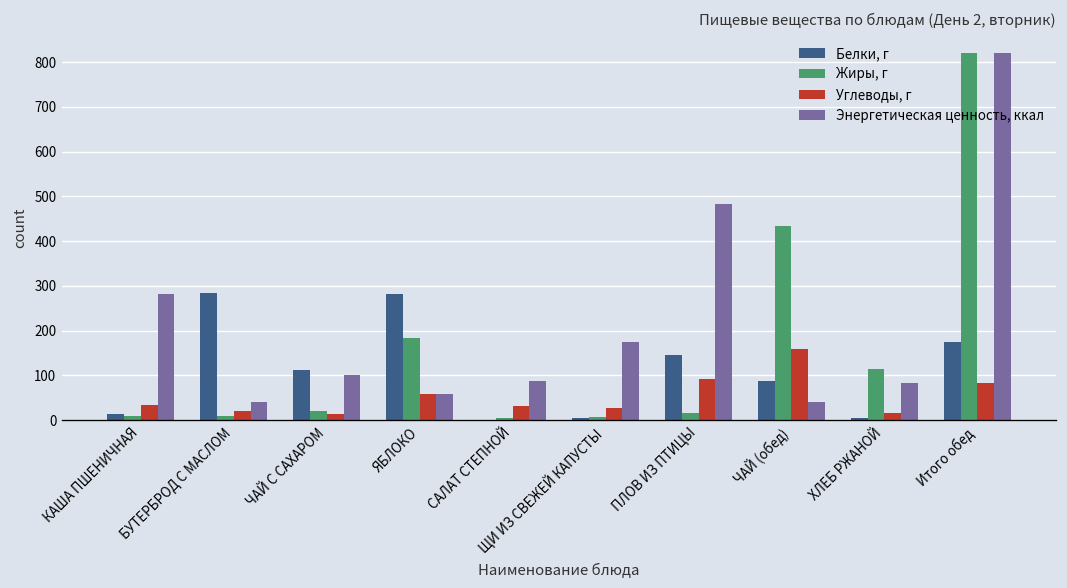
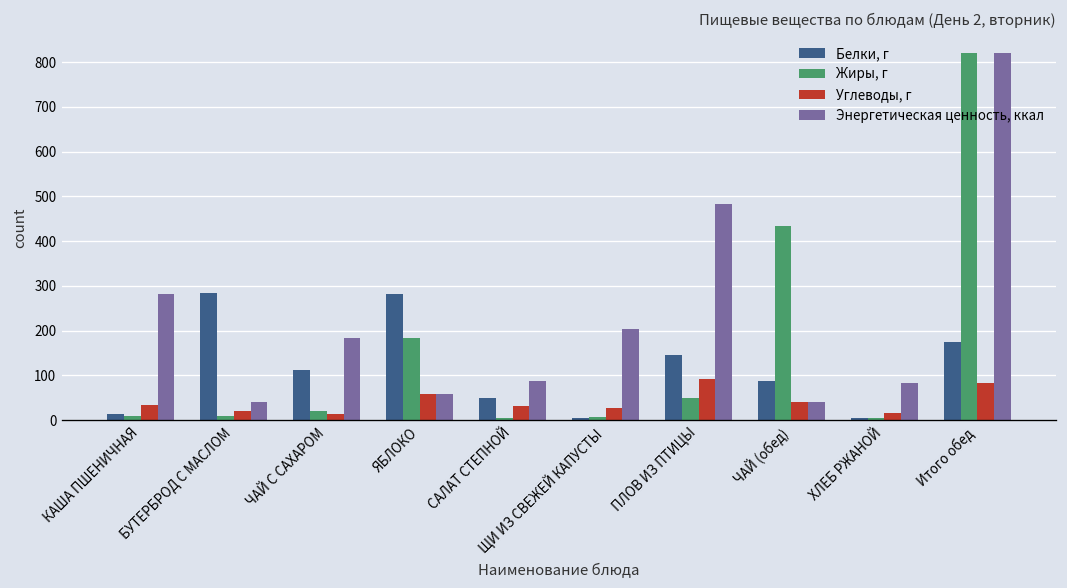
Энергетическая ценность, ккал, ЧАЙ С САХАРОМ: 100 -> 180
Белки, г, САЛАТ СТЕПНОЙ: 0 -> 50
Энергетическая ценность, ккал, ЩИ ИЗ СВЕЖЕЙ КАПУСТЫ: 180 -> 200
Жиры, г, ПЛОВ ИЗ ПТИЦЫ: 20 -> 50
Углеводы, г, ЧАЙ (обед): 160 -> 40
Жиры, г, ХЛЕБ РЖАНОЙ: 110 -> 0
